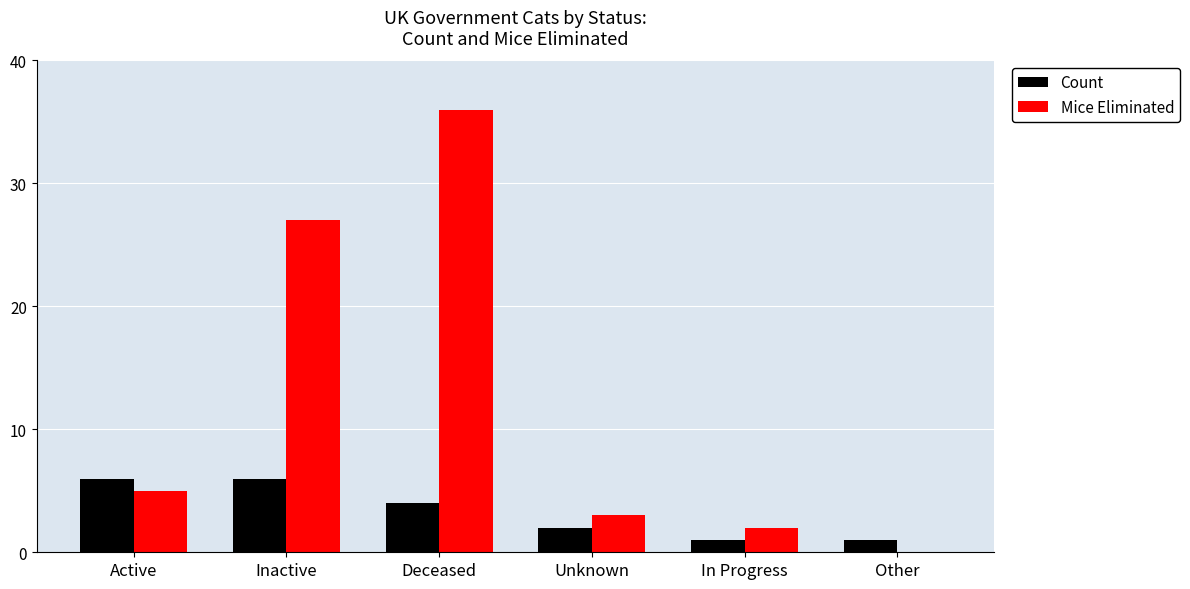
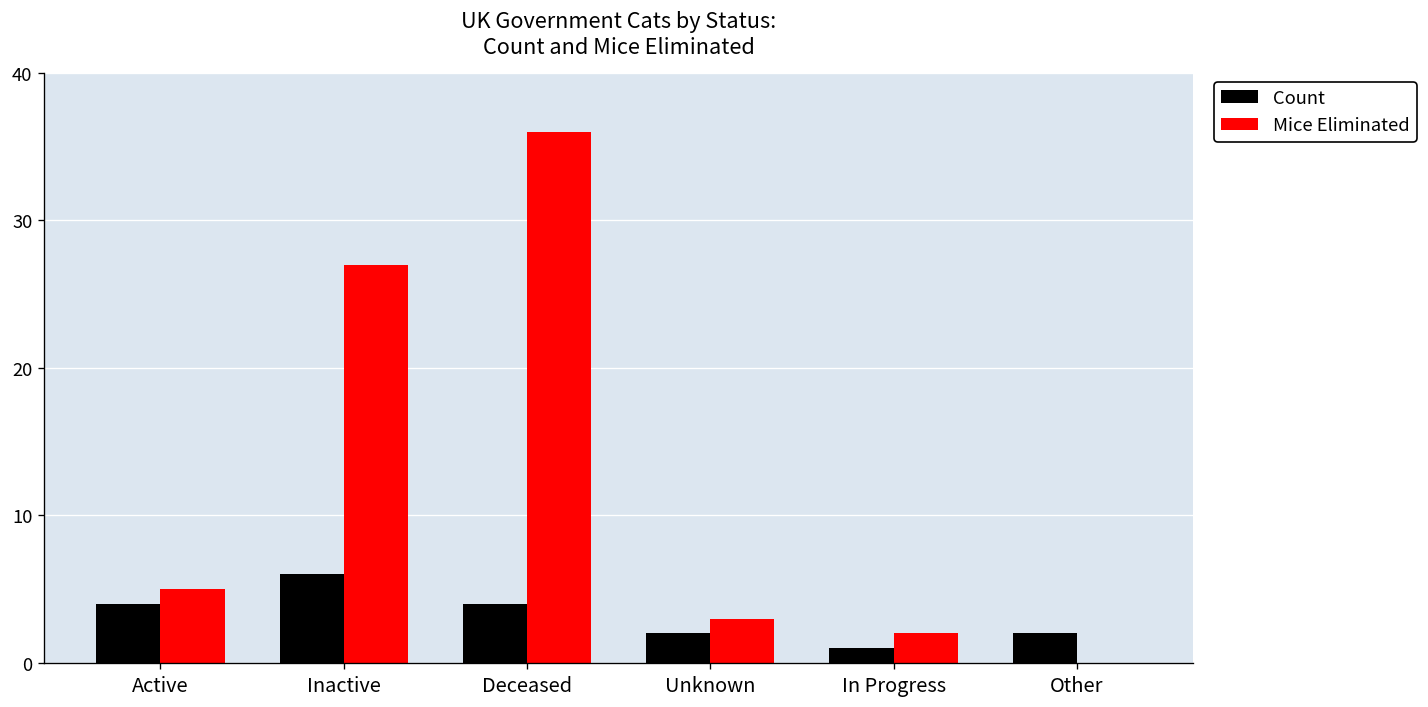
Count, Active: 6 -> 4
Count, Other: 1 -> 2
